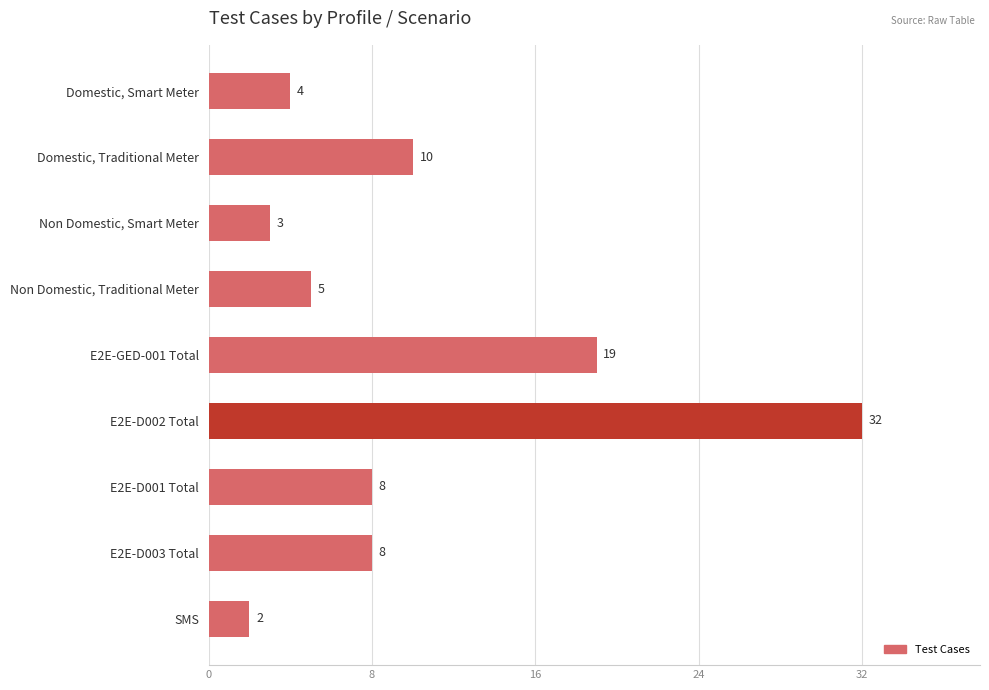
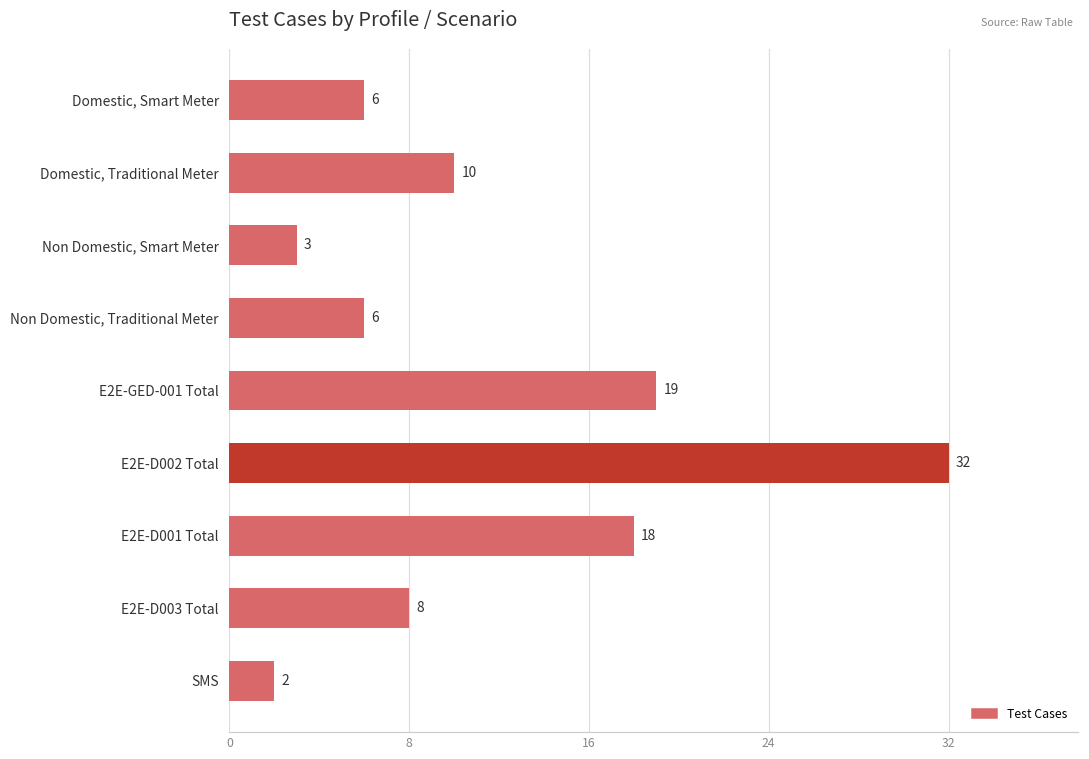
Domestic, Smart Meter: 4 -> 6
Non Domestic, Traditional Meter: 5 -> 6
E2E-D001 Total: 8 -> 18
